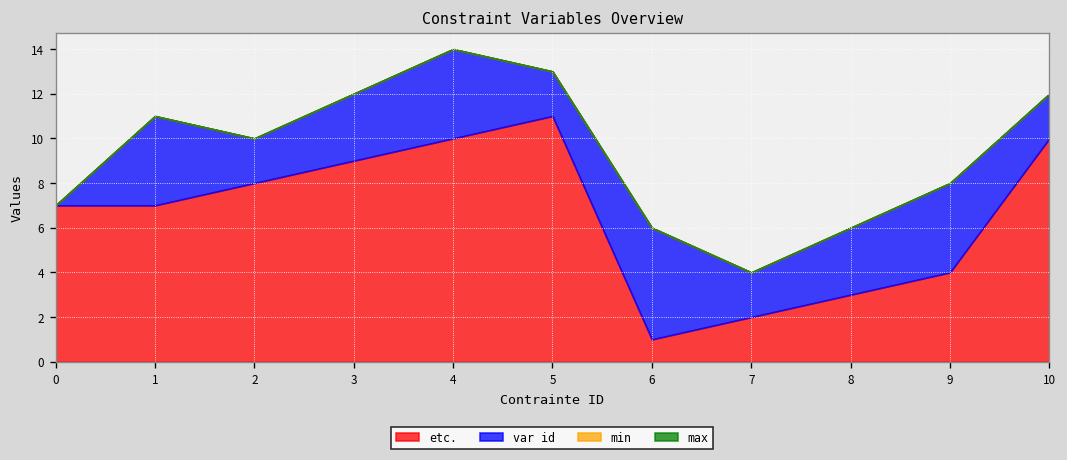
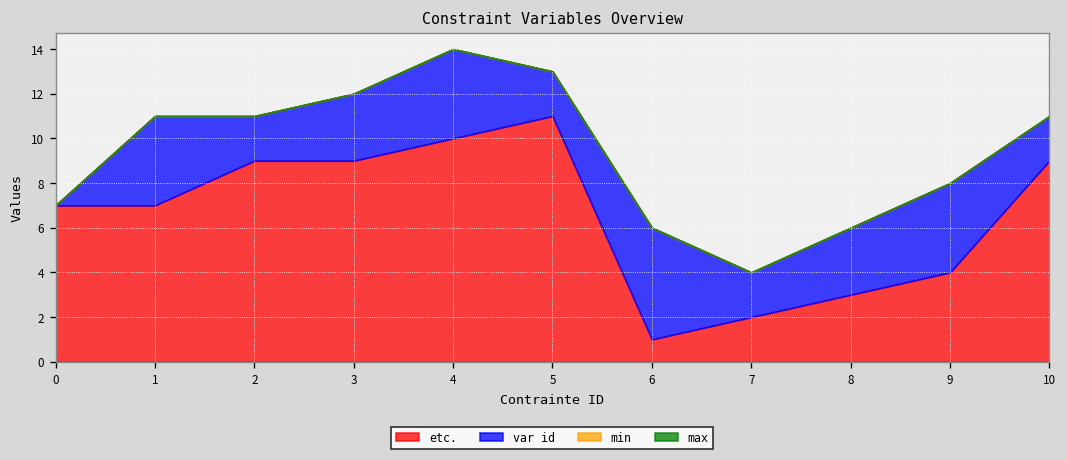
etc., 2: 8 -> 9
etc., 10: 10 -> 9
